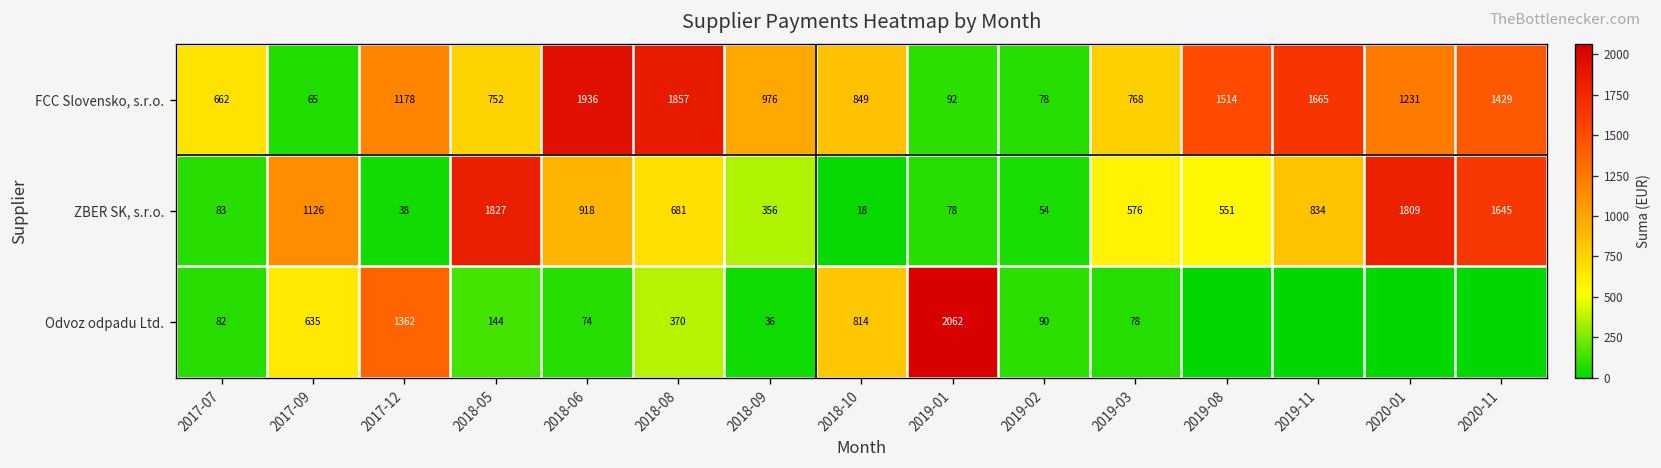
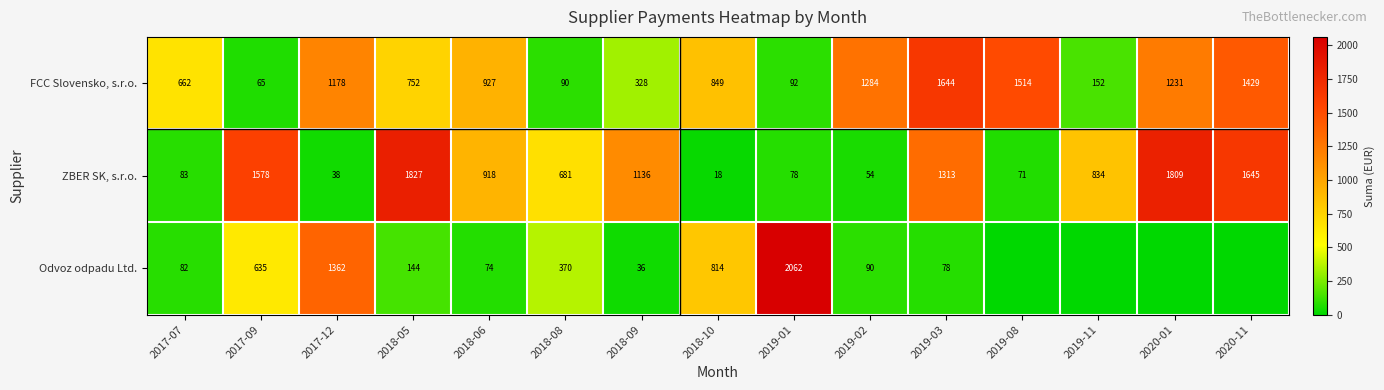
FCC Slovensko, s.r.o., 2018-06: 1936 -> 927
FCC Slovensko, s.r.o., 2018-08: 1857 -> 90
FCC Slovensko, s.r.o., 2018-09: 976 -> 328
FCC Slovensko, s.r.o., 2019-02: 78 -> 1284
FCC Slovensko, s.r.o., 2019-03: 768 -> 1644
FCC Slovensko, s.r.o., 2019-11: 1665 -> 152
ZBER SK, s.r.o., 2017-09: 1126 -> 1578
ZBER SK, s.r.o., 2018-09: 356 -> 1136
ZBER SK, s.r.o., 2019-03: 576 -> 1313
ZBER SK, s.r.o., 2019-08: 551 -> 71
